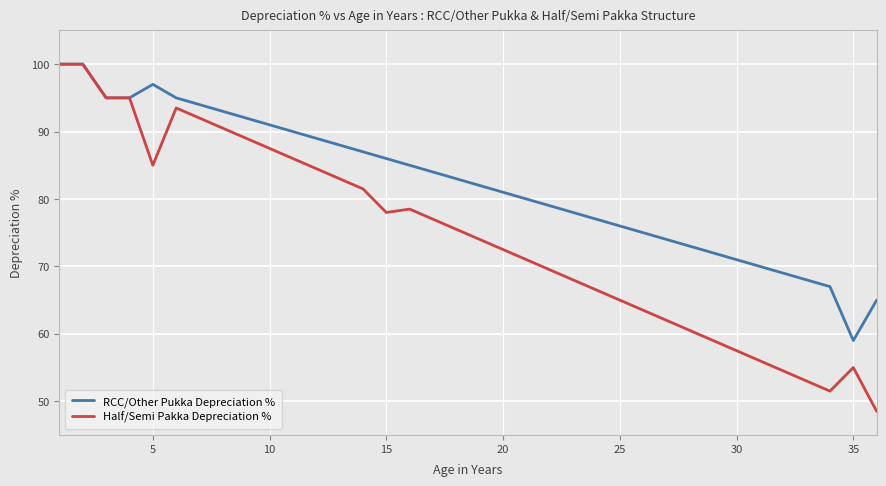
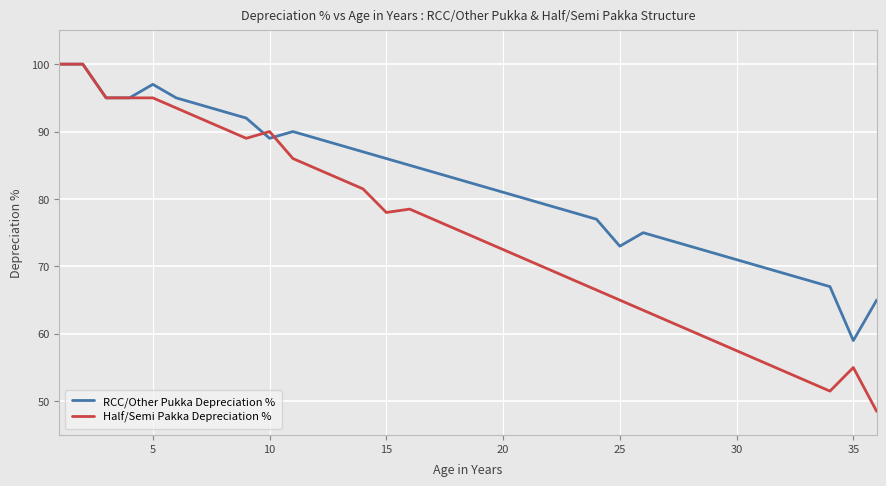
Half/Semi Pakka Depreciation %, 5: 85 -> 95
RCC/Other Pukka Depreciation %, 10: 91 -> 89
Half/Semi Pakka Depreciation %, 10: 88 -> 90
RCC/Other Pukka Depreciation %, 25: 76 -> 73
